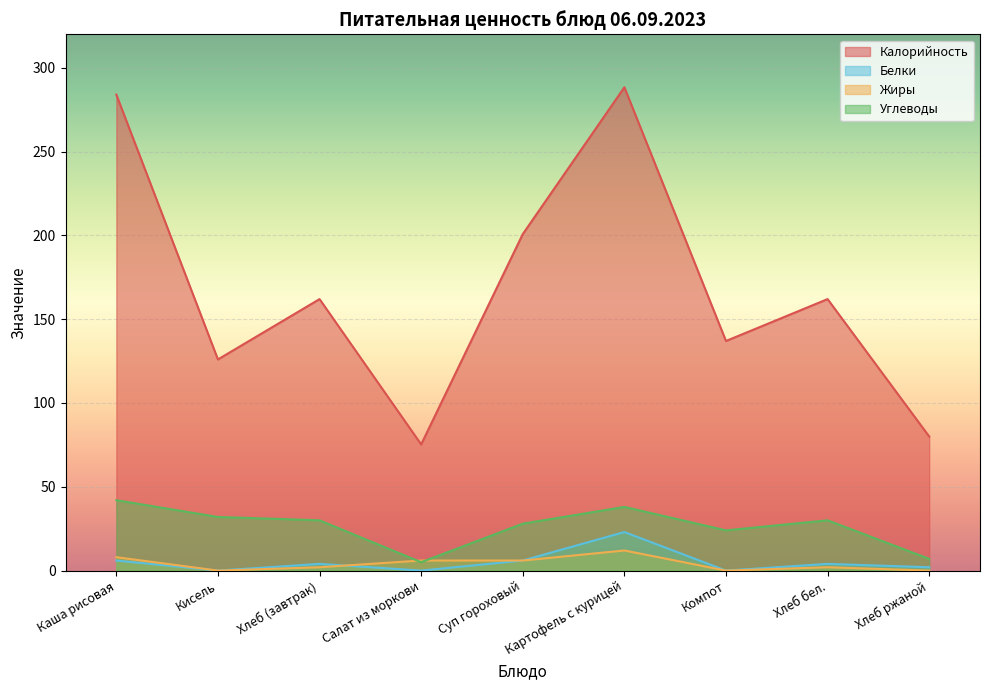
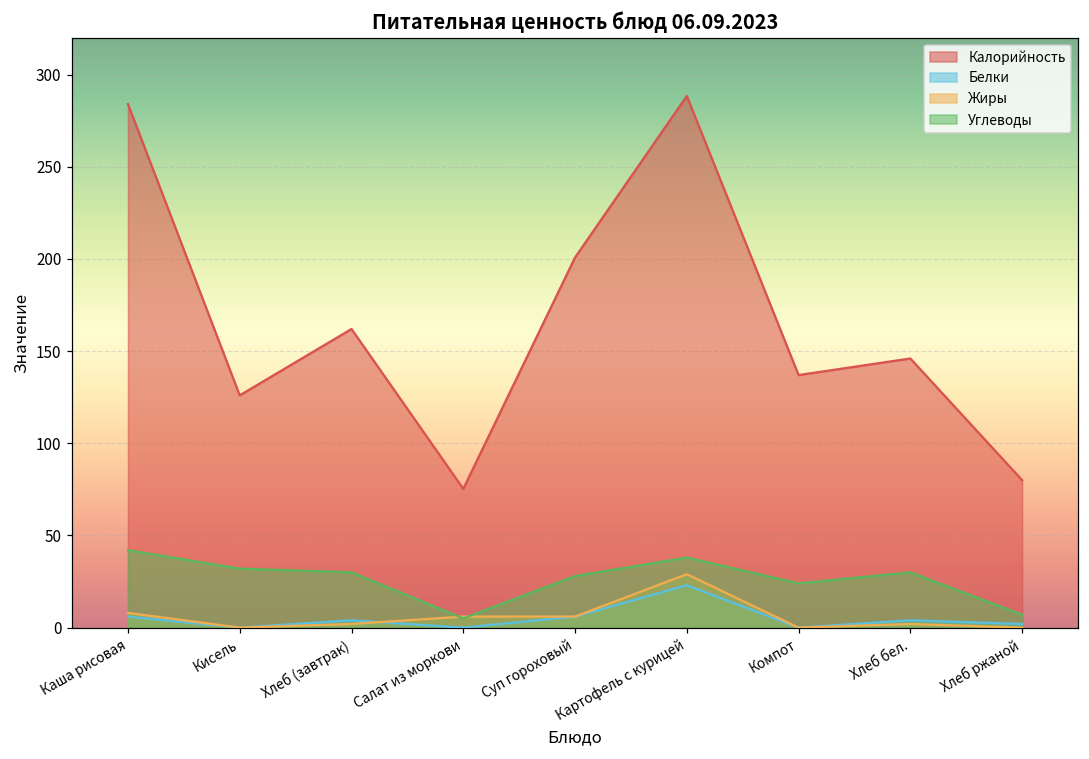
Жиры, Картофель с курицей: 12 -> 29
Калорийность, Хлеб бел.: 162 -> 146
